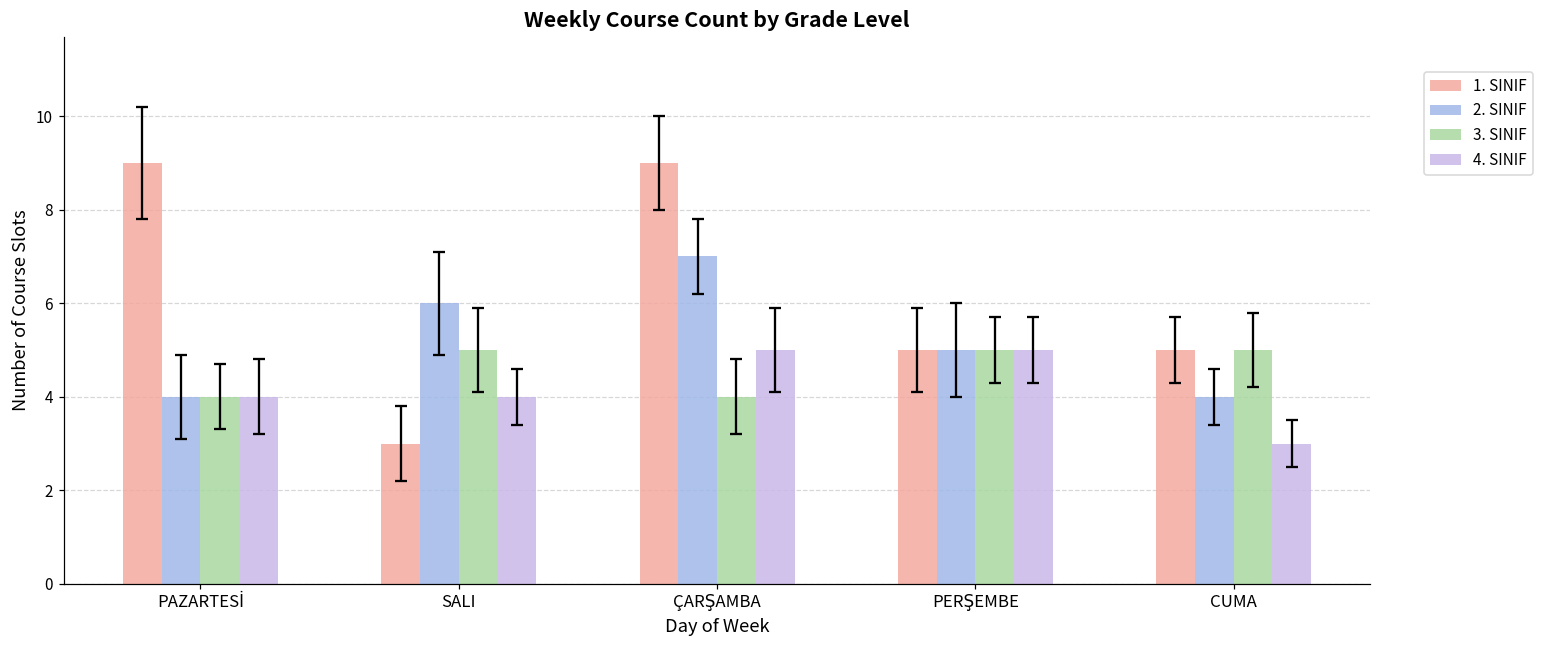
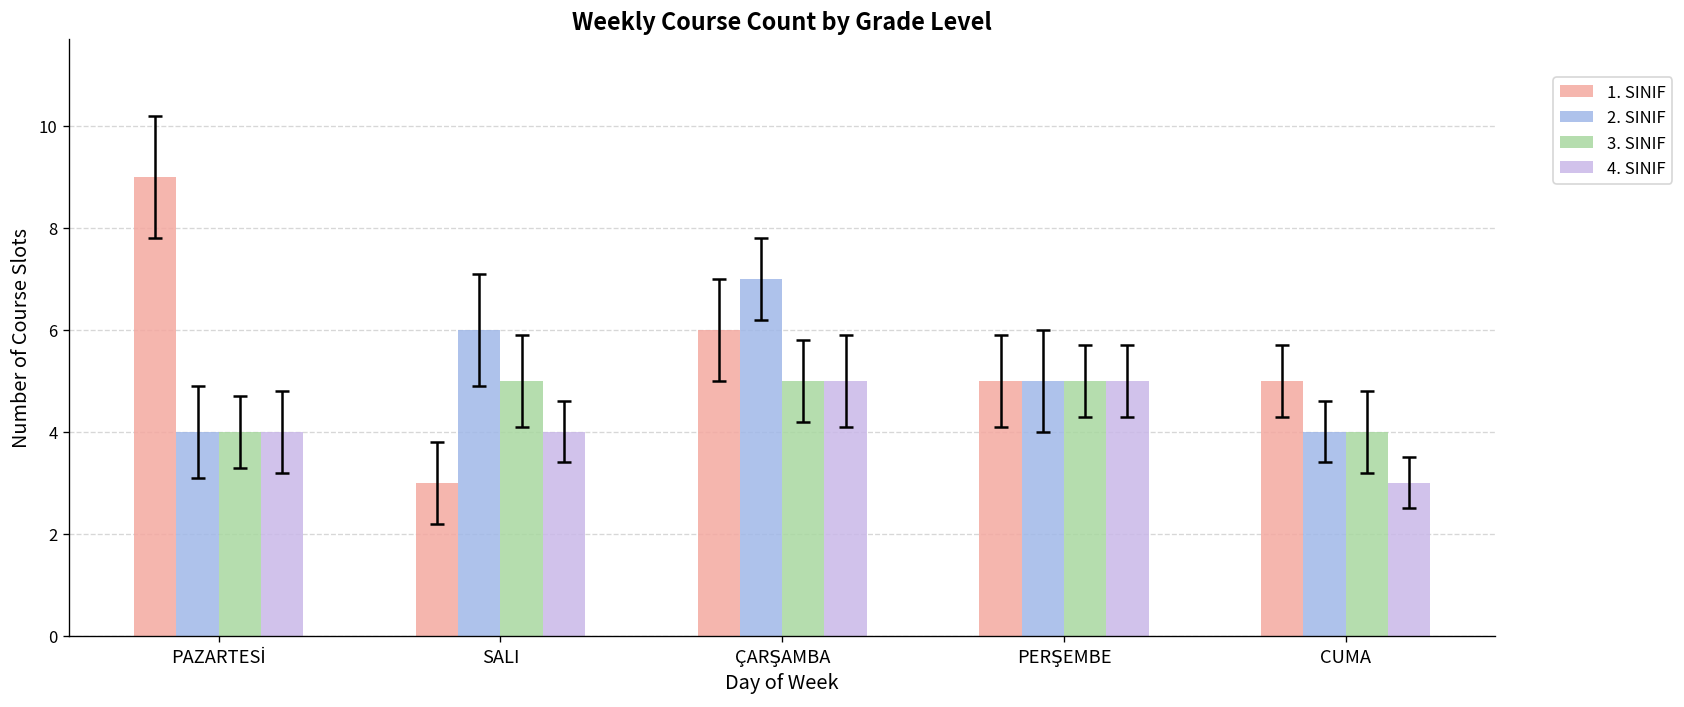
1. SINIF, ÇARŞAMBA: 9 -> 6
3. SINIF, ÇARŞAMBA: 4 -> 5
3. SINIF, CUMA: 5 -> 4
